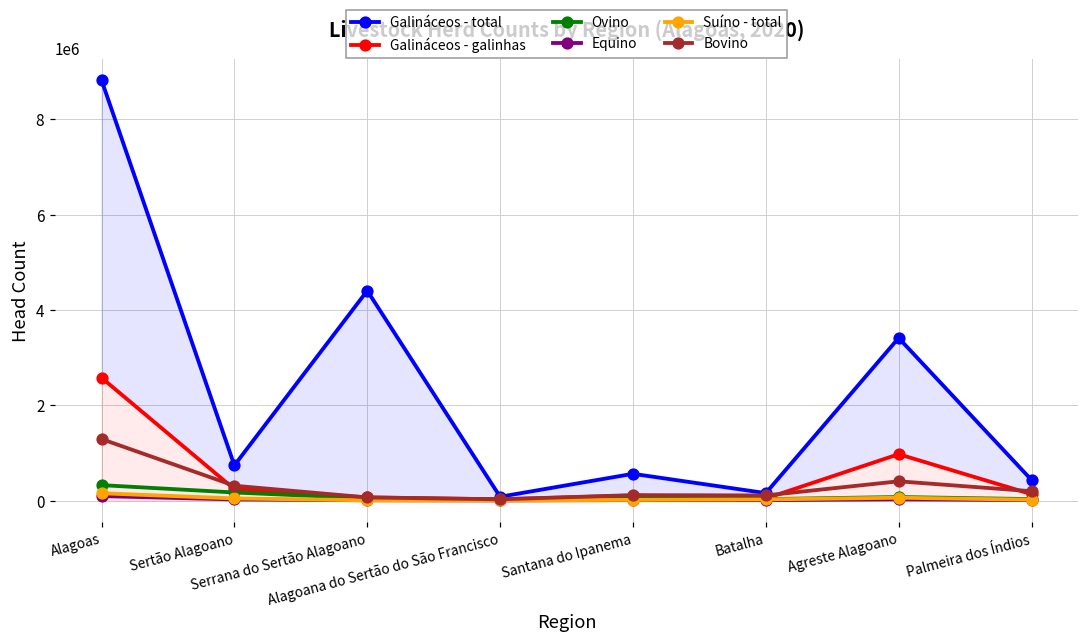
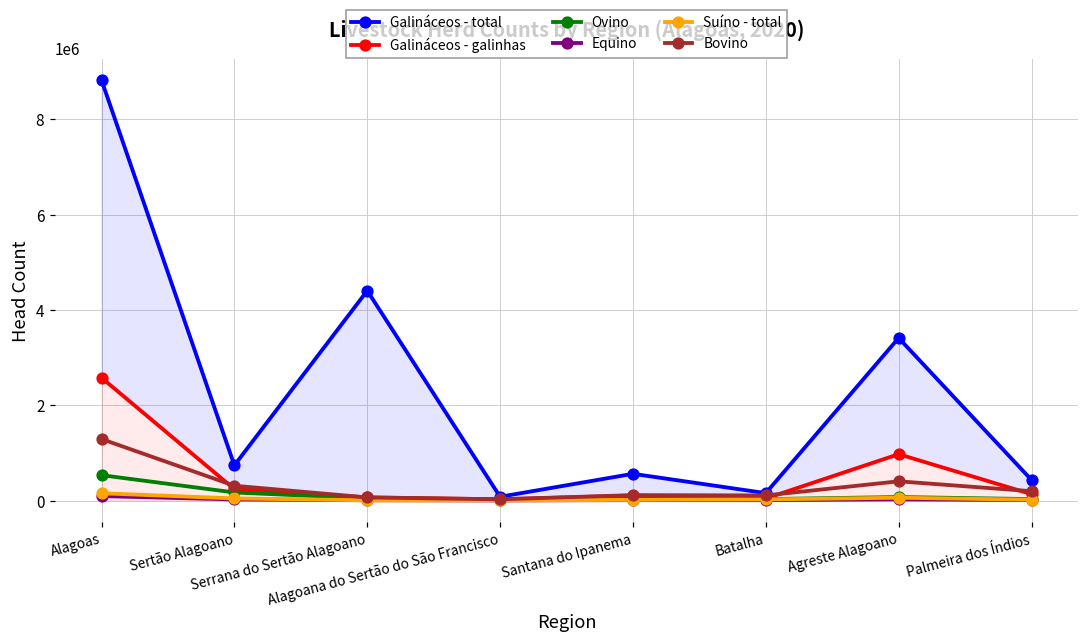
Ovino, Alagoas: 300000 -> 500000
